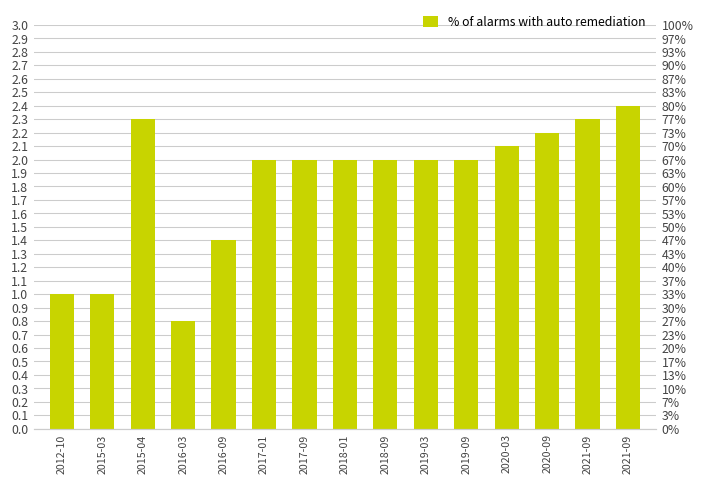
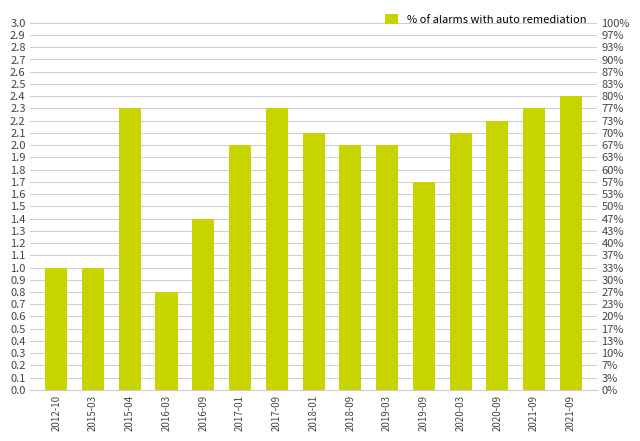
2017-09: 2.0 -> 2.3
2018-01: 2.0 -> 2.1
2019-09: 2.0 -> 1.7
